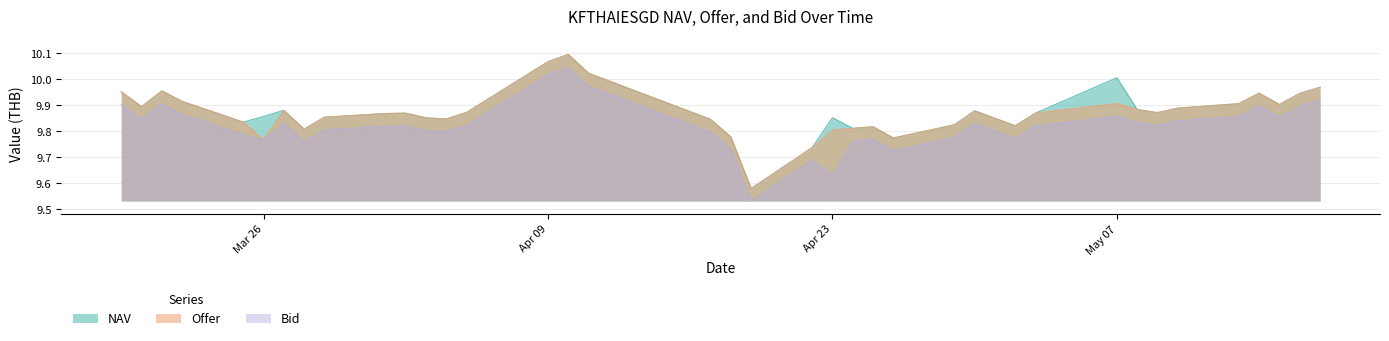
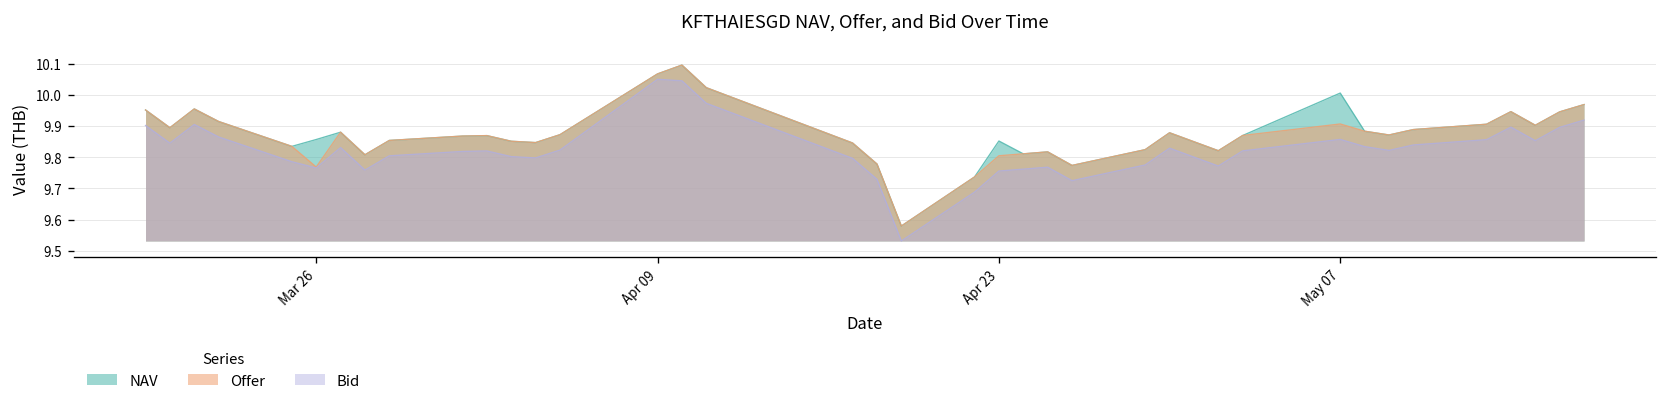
Bid, Apr 09: 10.02 -> 10.05
Bid, Apr 23: 9.63 -> 9.76
